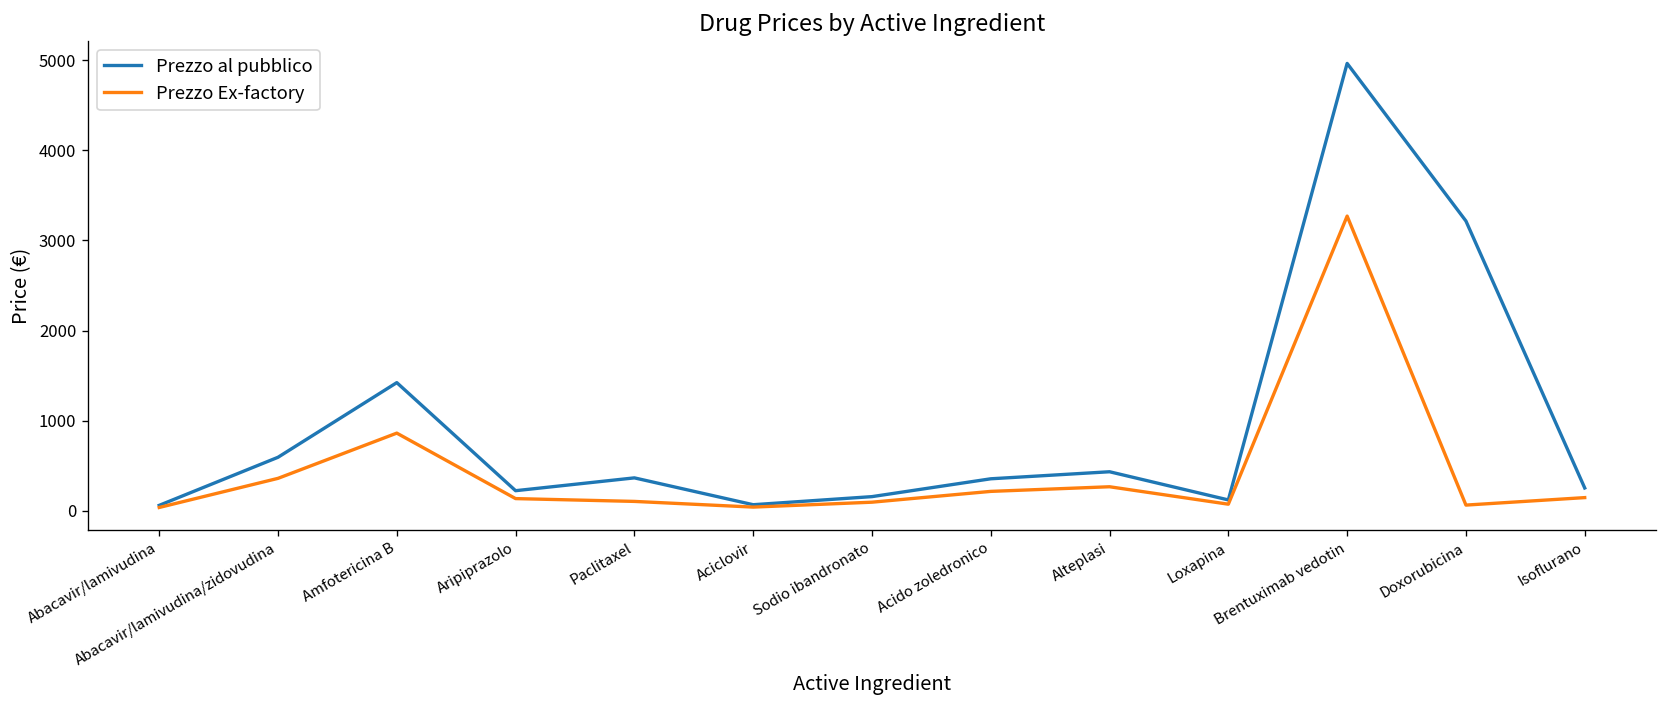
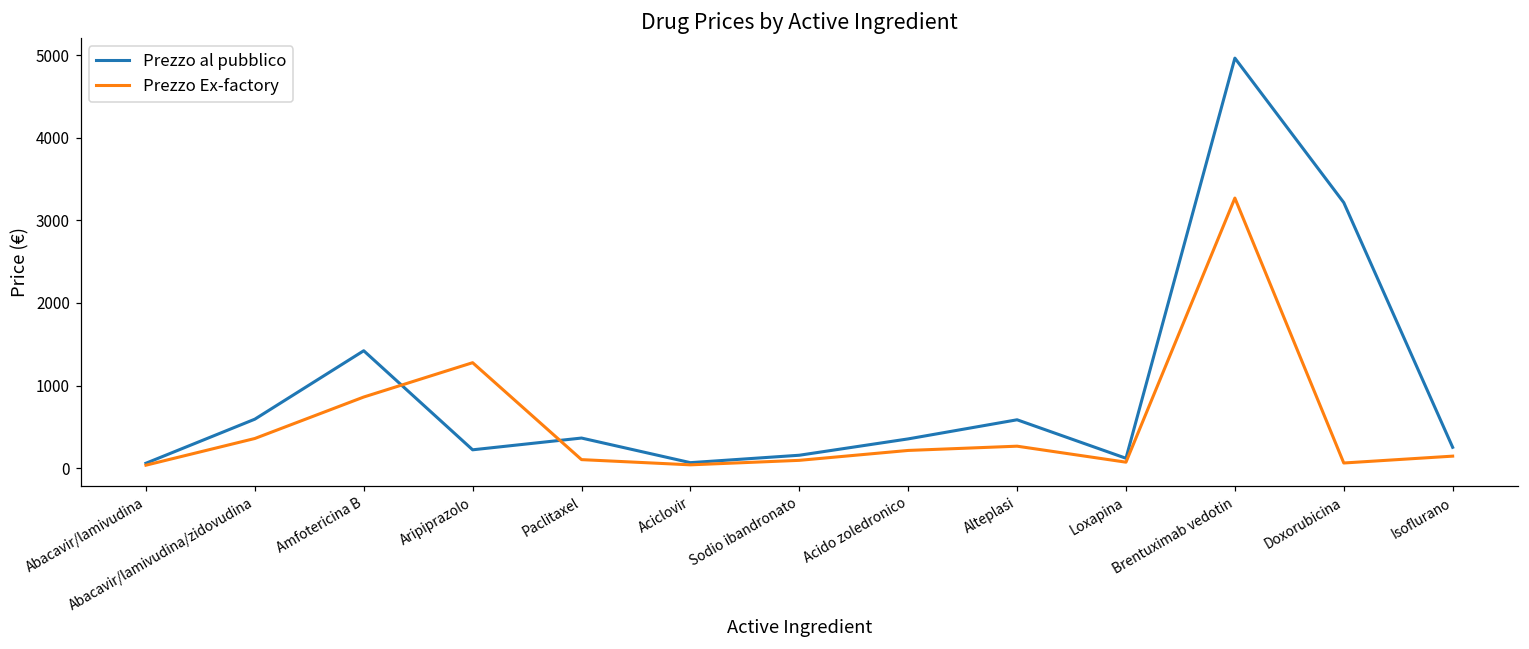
Prezzo Ex-factory, Aripiprazolo: 100 -> 1300
Prezzo al pubblico, Alteplasi: 400 -> 600
